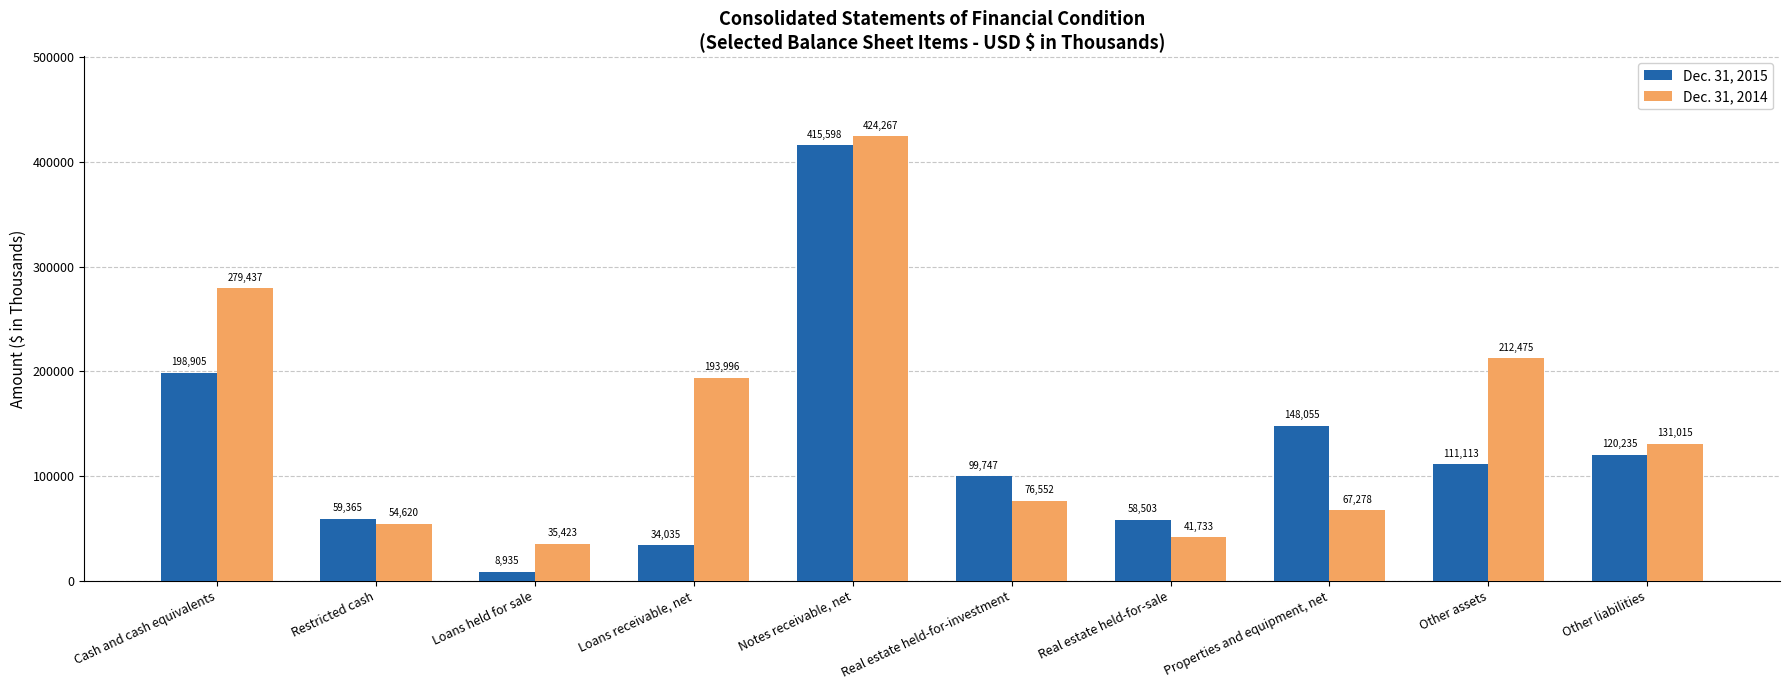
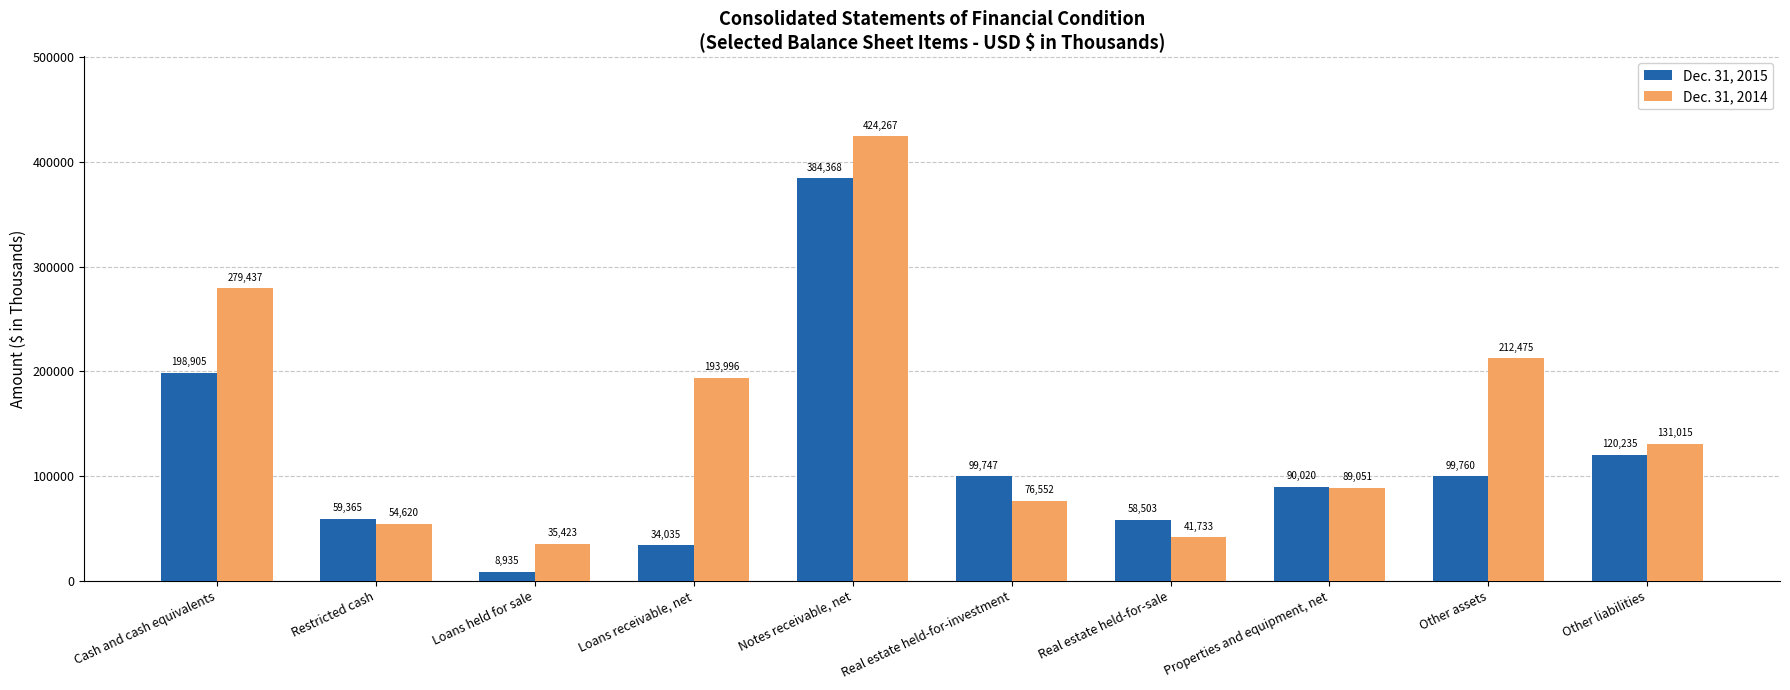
Dec. 31, 2015, Notes receivable, net: 415,598 -> 384,368
Dec. 31, 2015, Properties and equipment, net: 148,055 -> 90,020
Dec. 31, 2014, Properties and equipment, net: 67,278 -> 89,051
Dec. 31, 2015, Other assets: 111,113 -> 99,760
